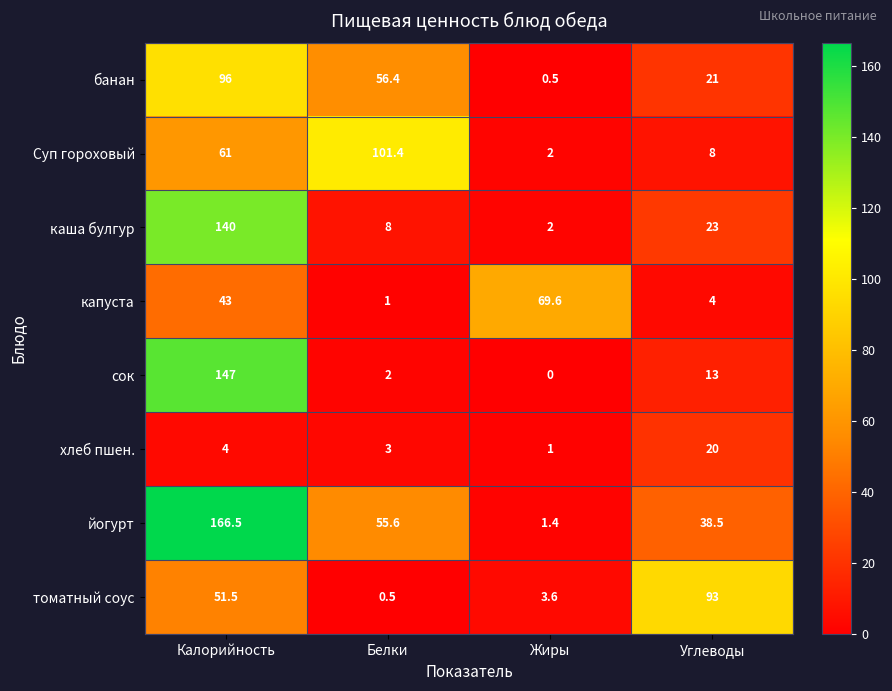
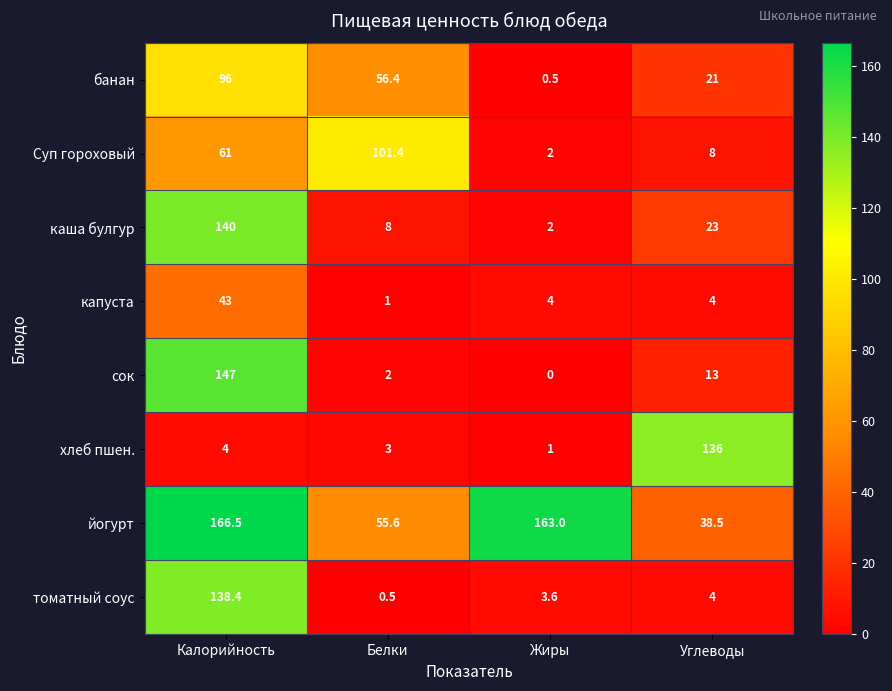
капуста, Жиры: 69.6 -> 4
хлеб пшен., Углеводы: 20 -> 136
йогурт, Жиры: 1.4 -> 163.0
томатный соус, Калорийность: 51.5 -> 138.4
томатный соус, Углеводы: 93 -> 4
